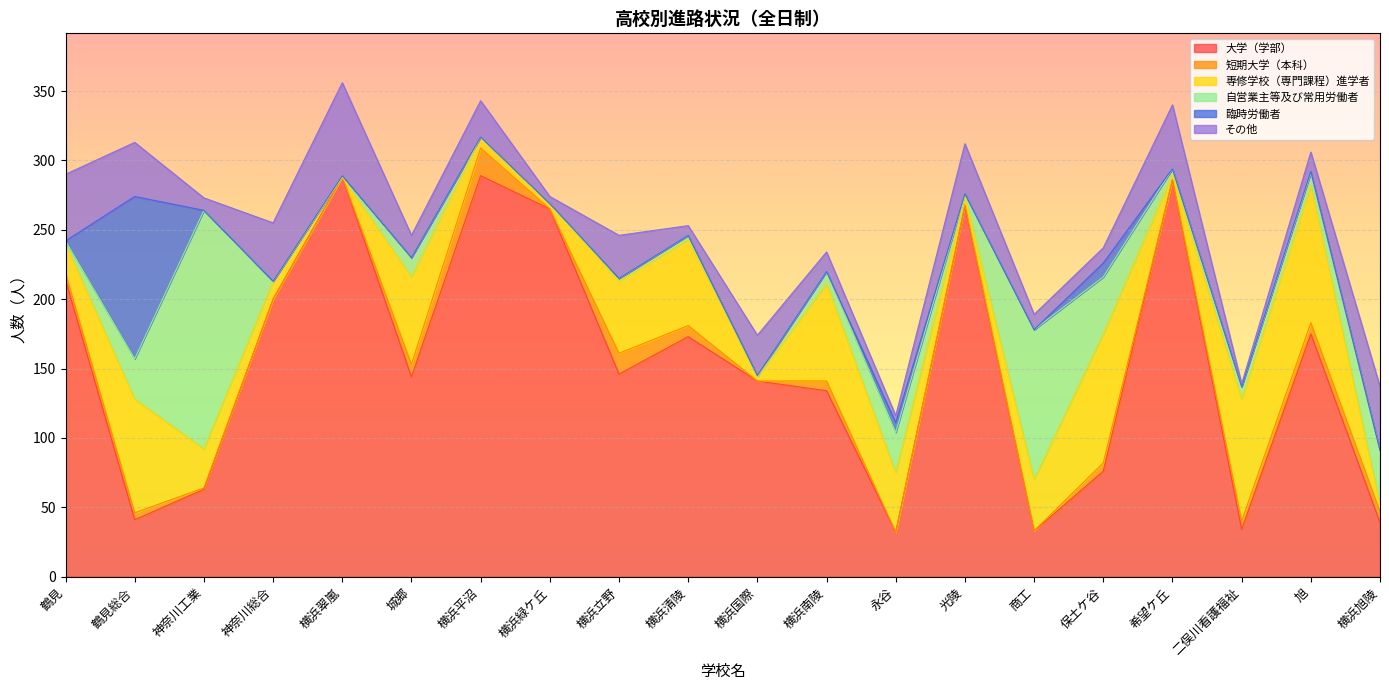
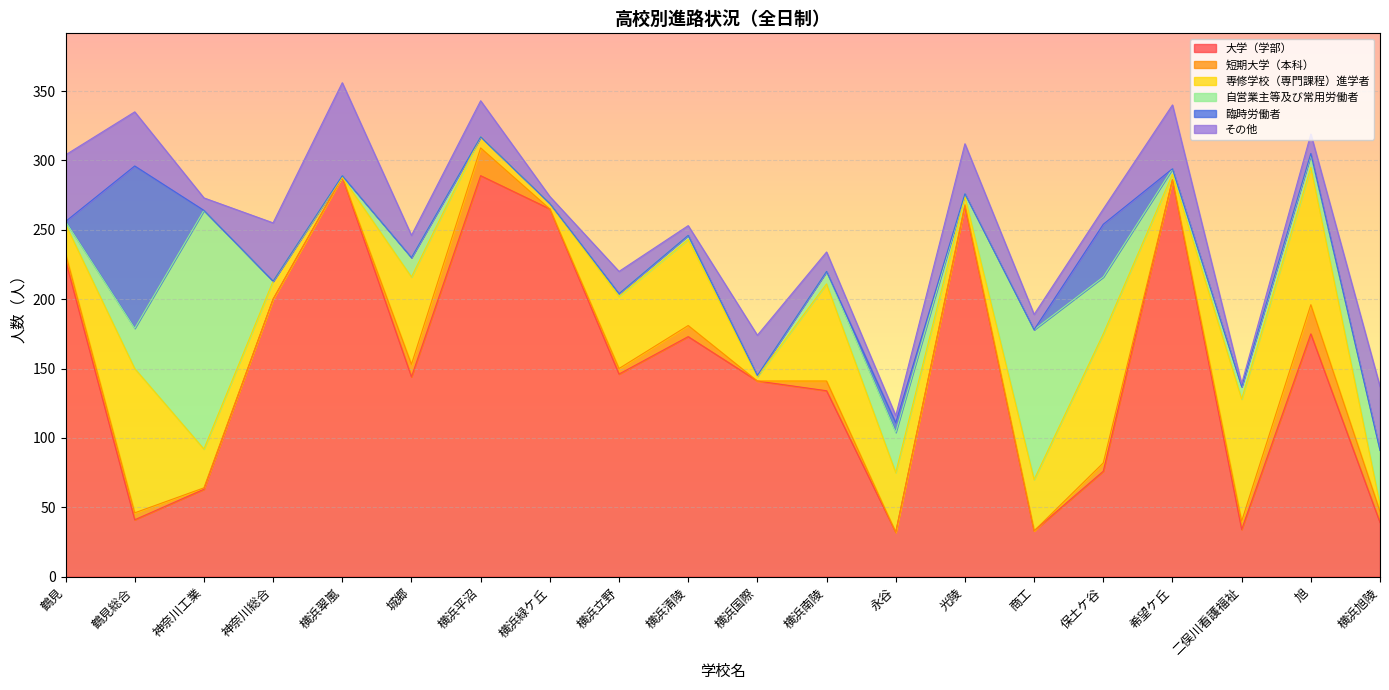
大学（学部）, 鶴見: 214 -> 228
専修学校（専門課程）進学者, 鶴見総合: 82 -> 104
短期大学（本科）, 横浜立野: 15 -> 4
その他, 横浜立野: 31 -> 16
臨時労働者, 保土ケ谷: 10 -> 38
短期大学（本科）, 旭: 8 -> 21
